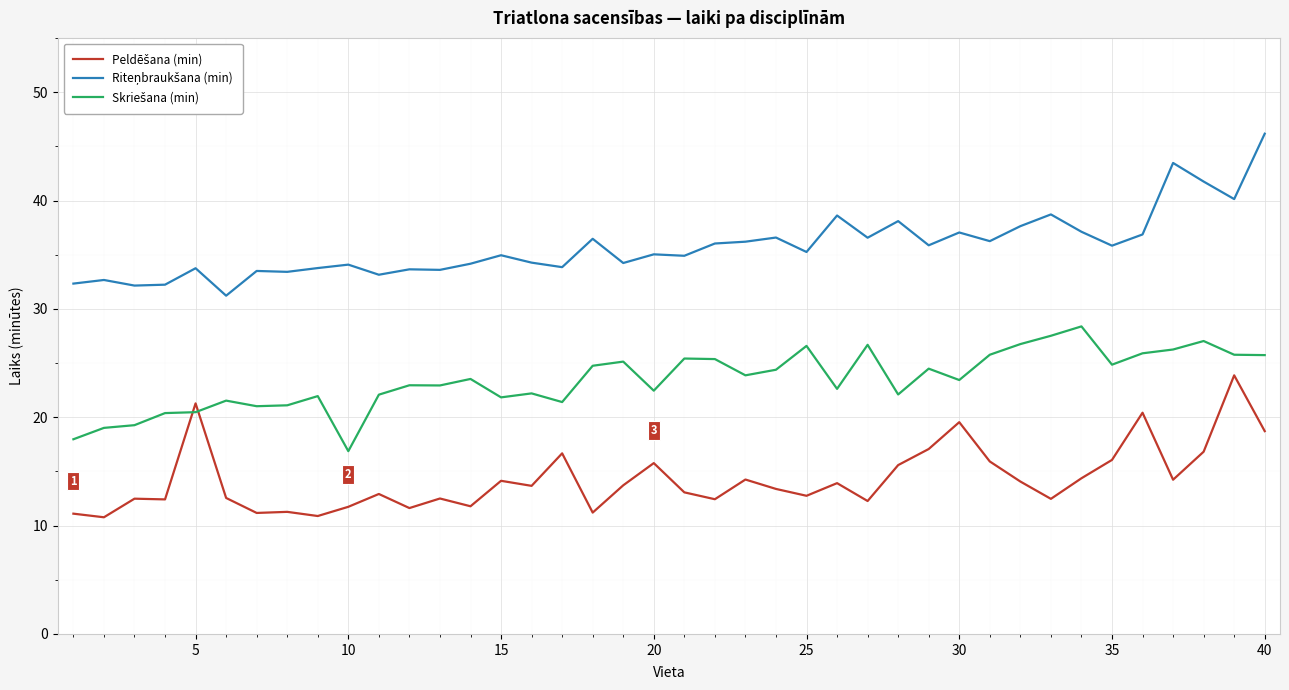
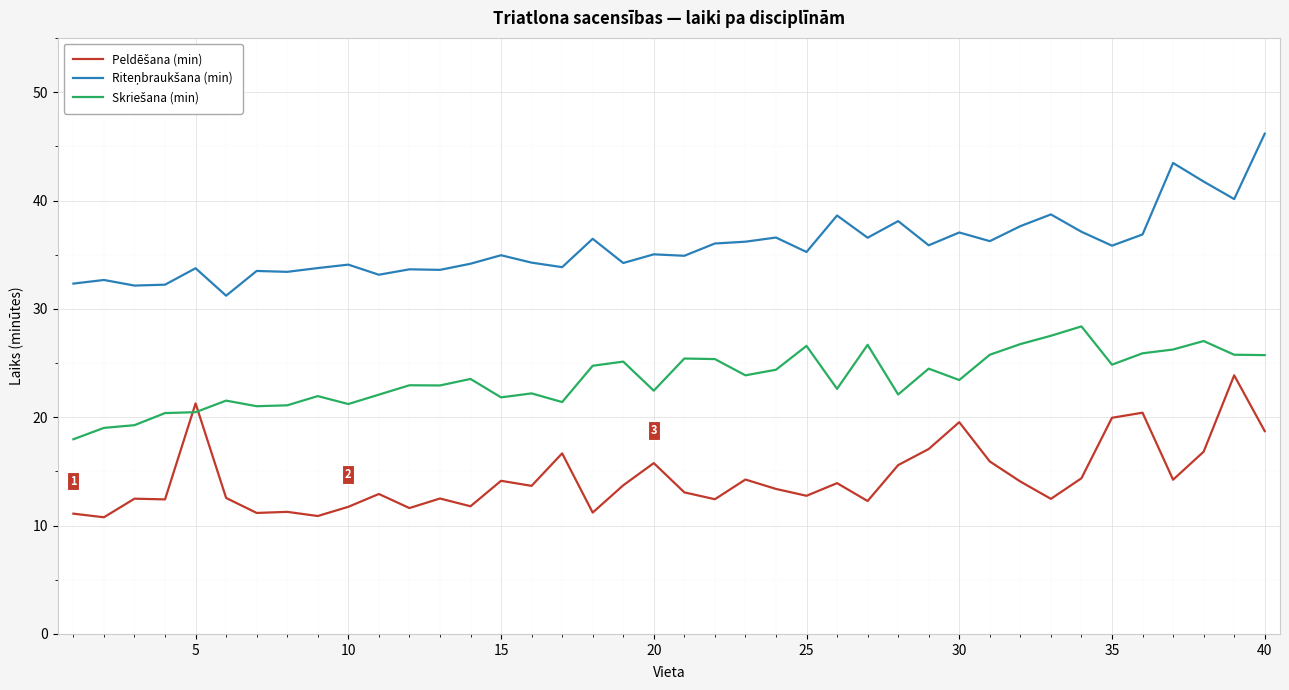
Skriešana (min), 10: 16.9 -> 21.2
Peldēšana (min), 35: 16.1 -> 20.0
